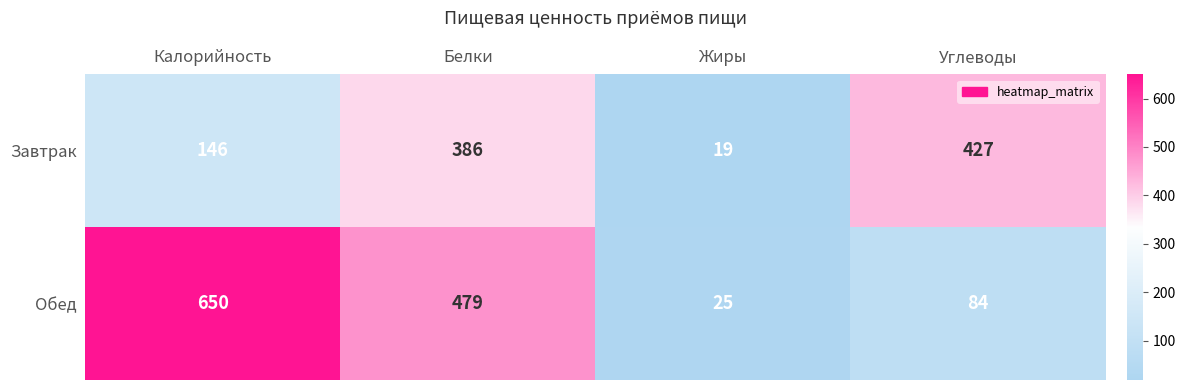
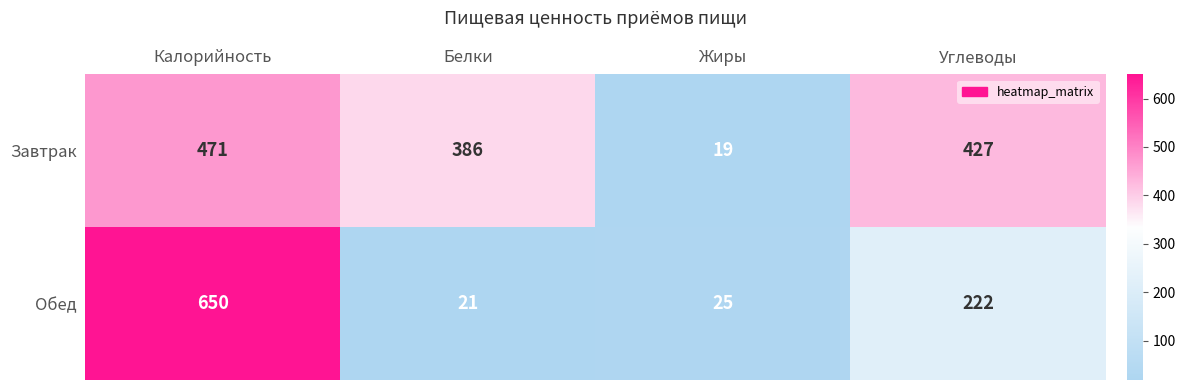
Завтрак, Калорийность: 146 -> 471
Обед, Белки: 479 -> 21
Обед, Углеводы: 84 -> 222
